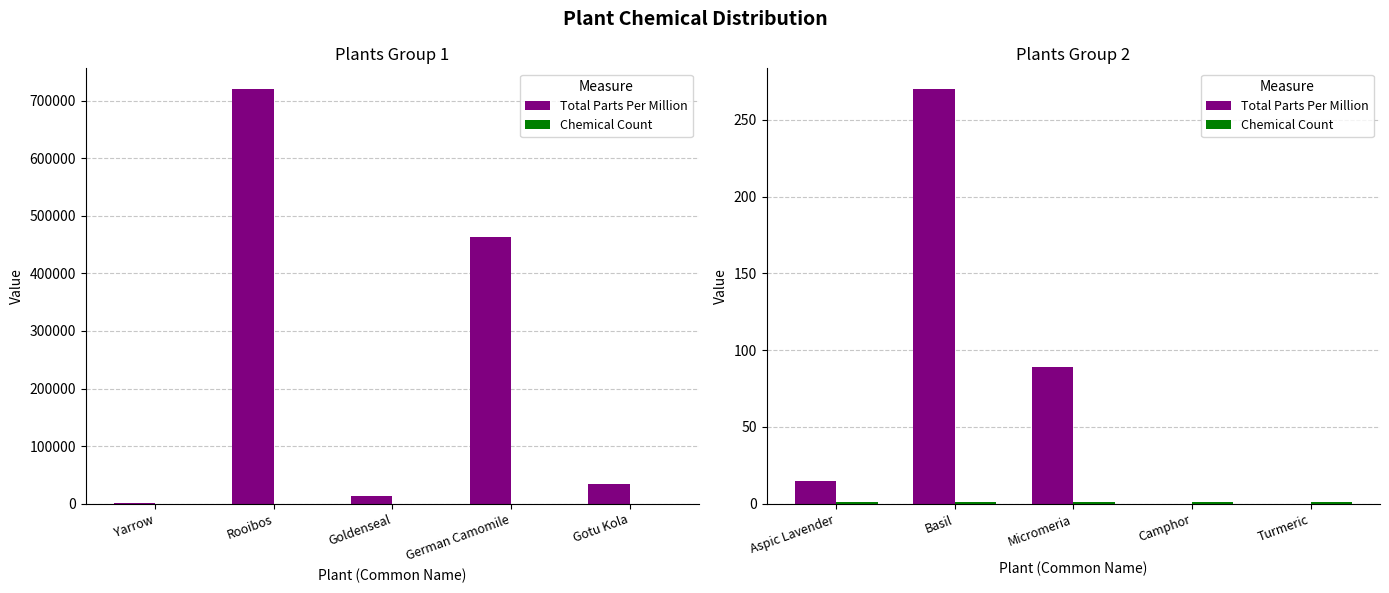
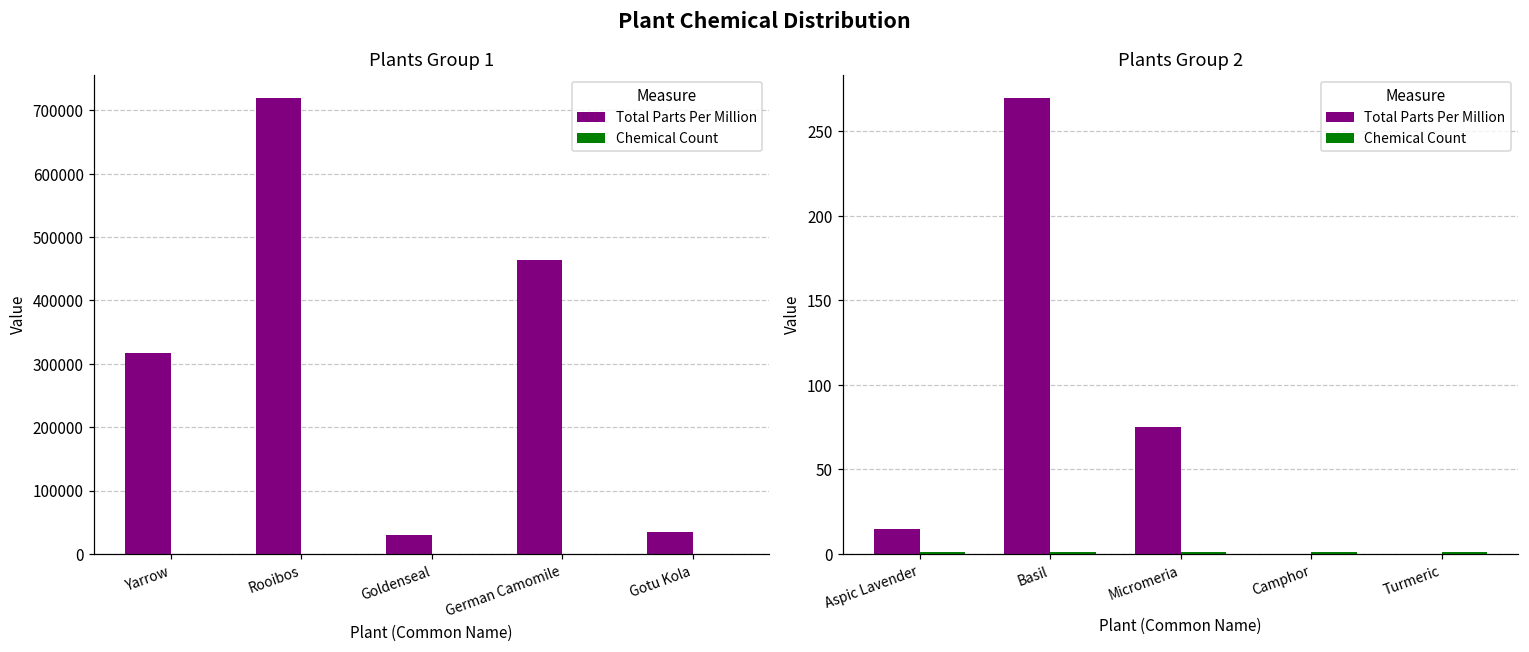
Plants Group 1, Total Parts Per Million, Yarrow: 0 -> 320000
Plants Group 1, Total Parts Per Million, Goldenseal: 10000 -> 30000
Plants Group 2, Total Parts Per Million, Micromeria: 89 -> 75
